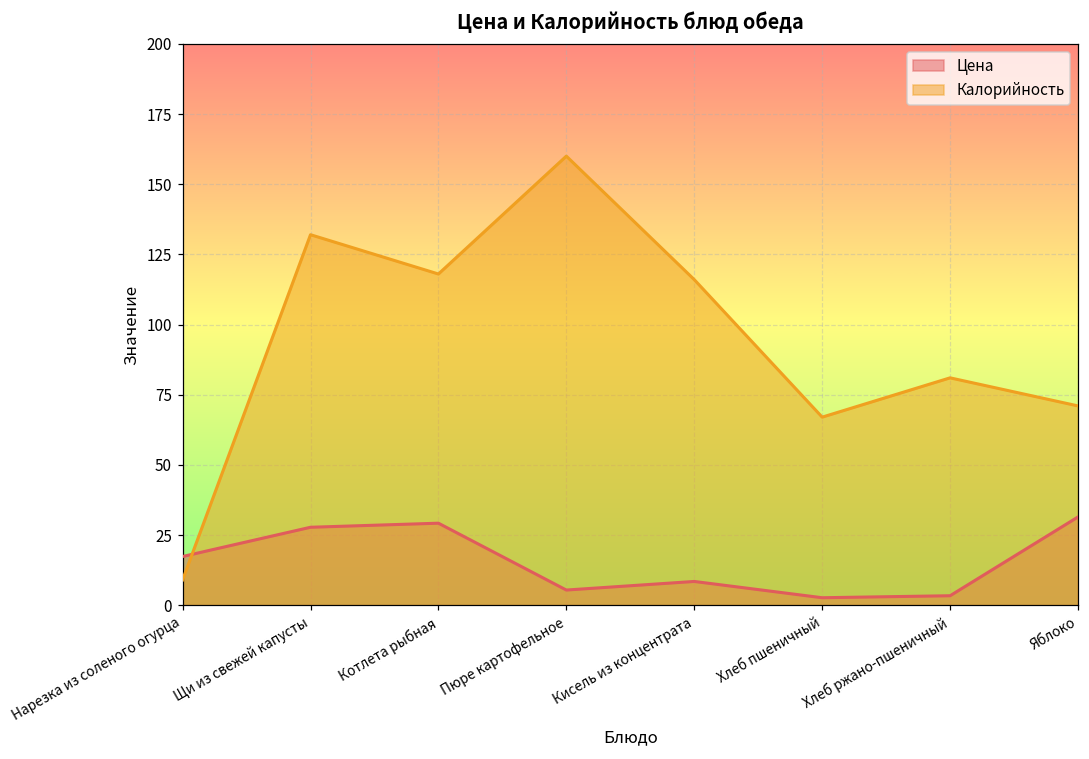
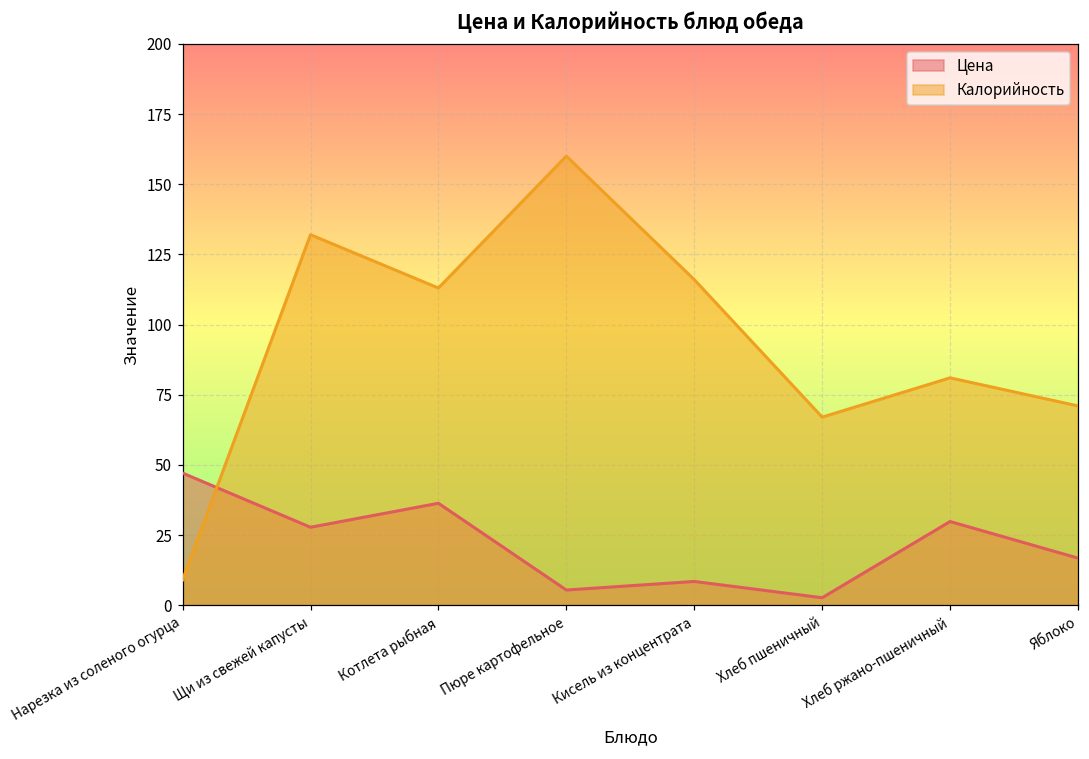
Цена, Нарезка из соленого огурца: 17 -> 47
Цена, Котлета рыбная: 29 -> 36
Калорийность, Котлета рыбная: 118 -> 113
Цена, Хлеб ржано-пшеничный: 3 -> 30
Цена, Яблоко: 31 -> 17
